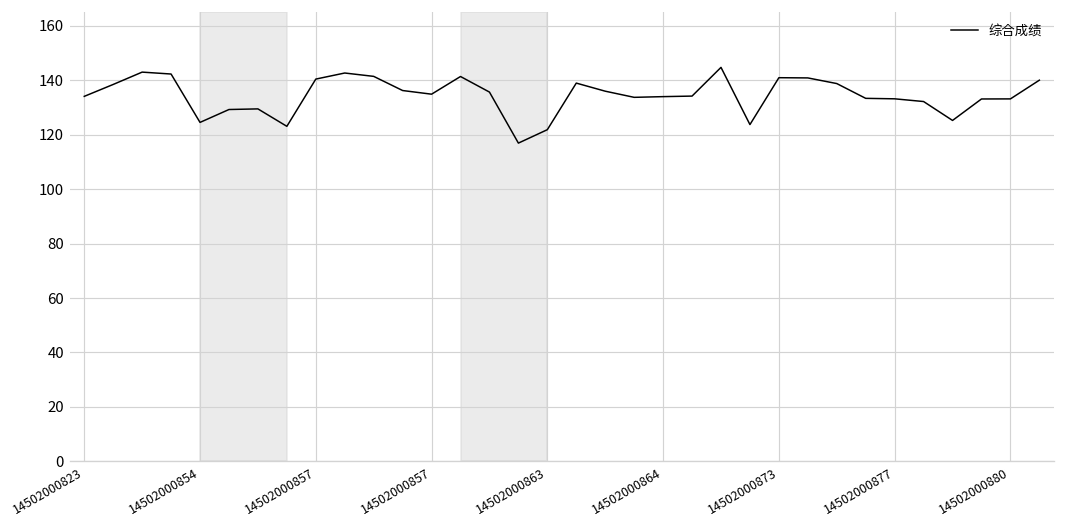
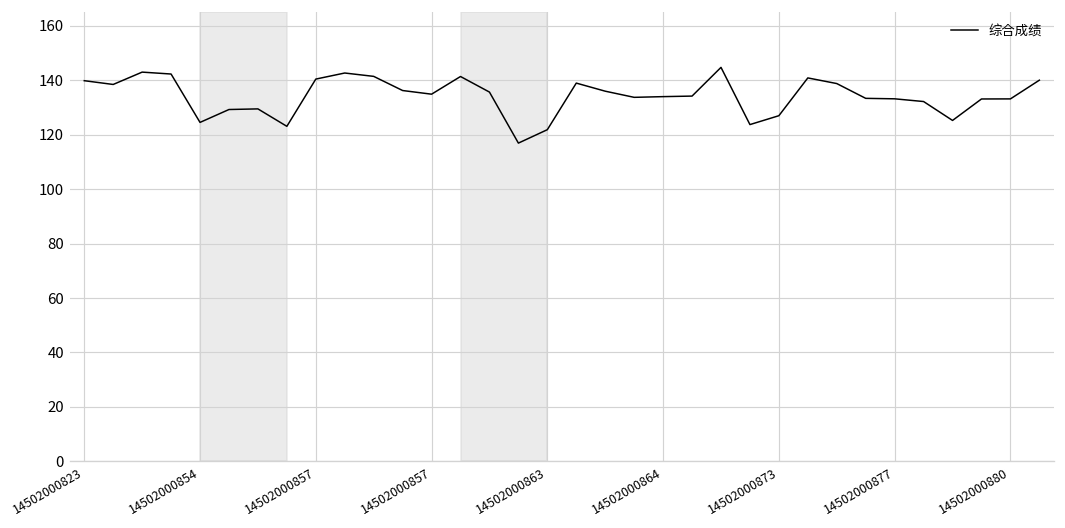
14502000823: 134 -> 140
14502000873: 141 -> 127
